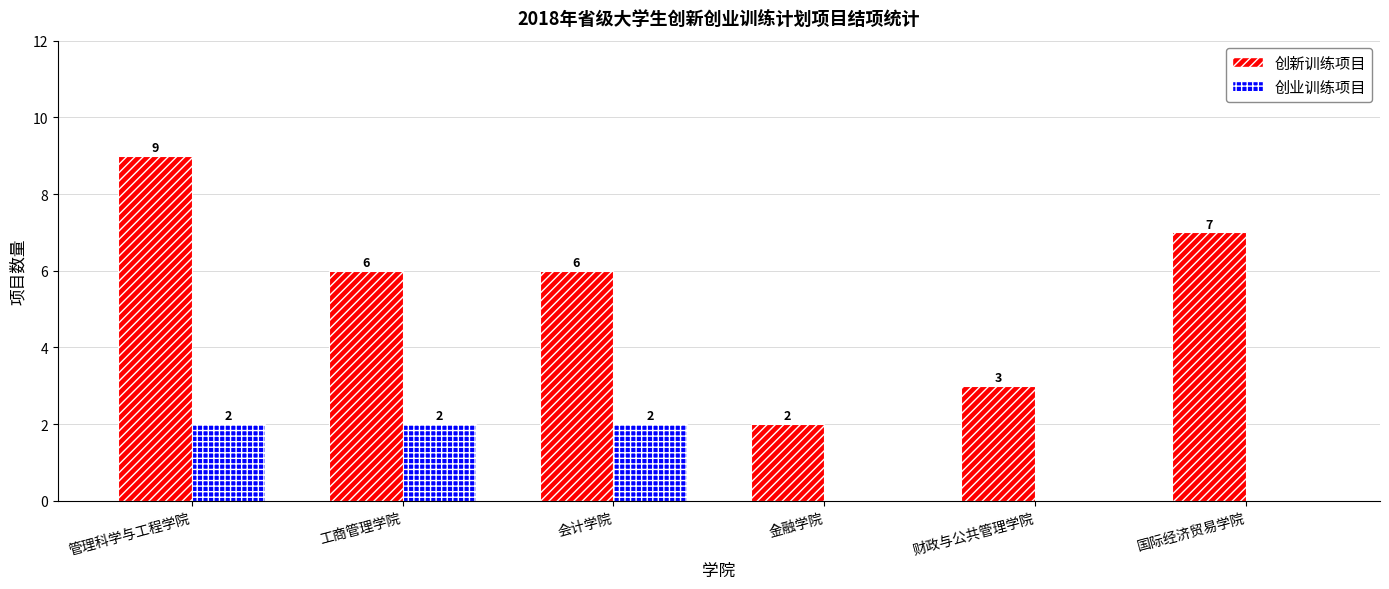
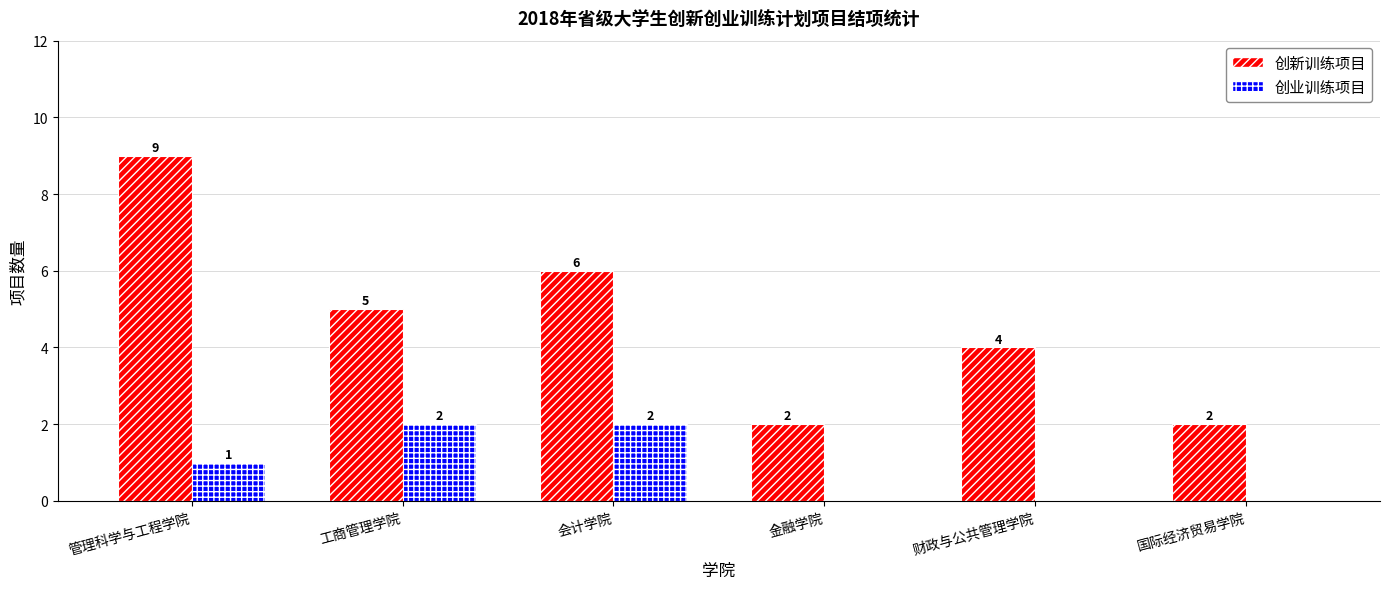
创业训练项目, 管理科学与工程学院: 2 -> 1
创新训练项目, 工商管理学院: 6 -> 5
创新训练项目, 财政与公共管理学院: 3 -> 4
创新训练项目, 国际经济贸易学院: 7 -> 2
